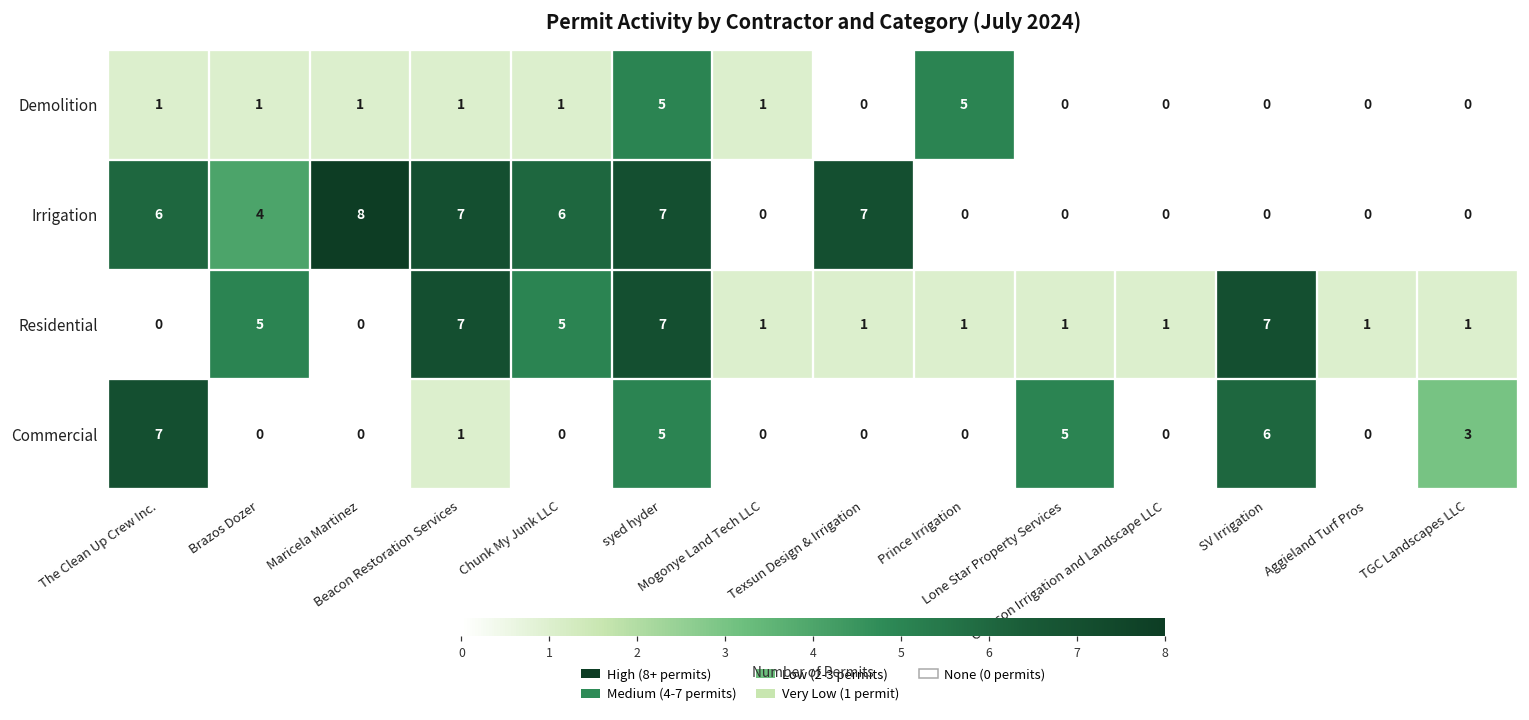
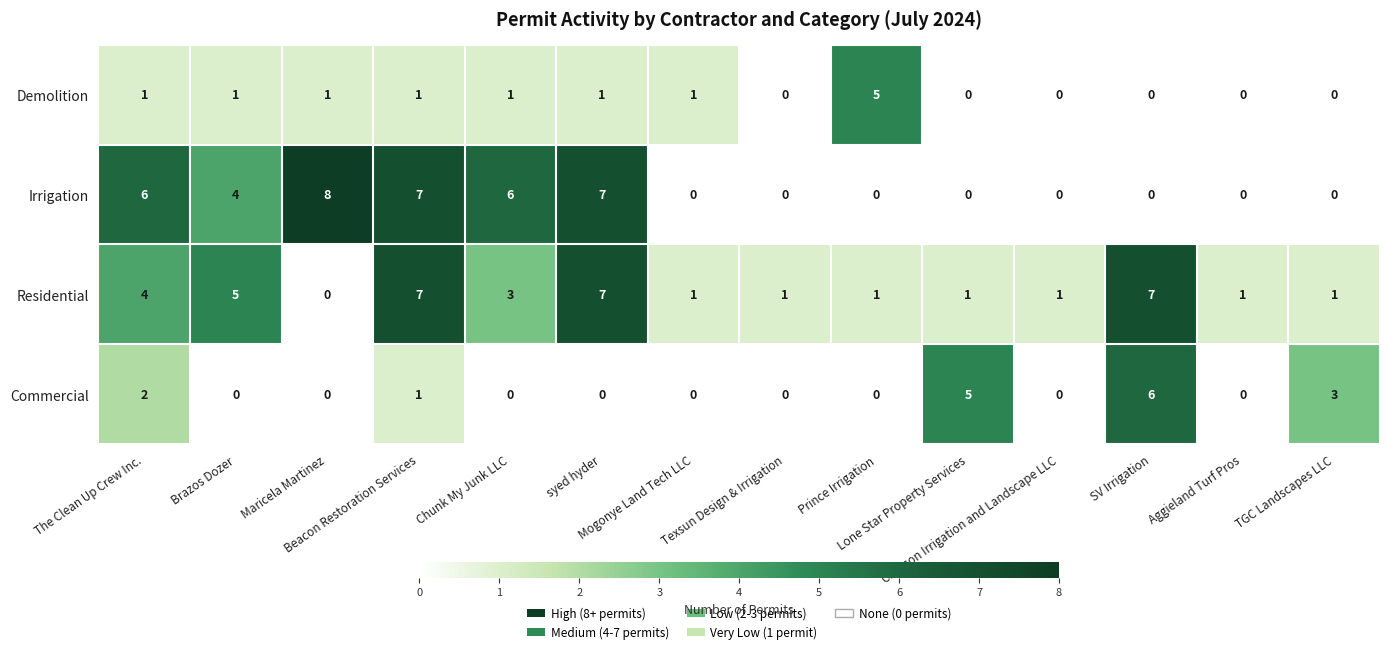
Demolition, syed hyder: 5 -> 1
Irrigation, Texsun Design & Irrigation: 7 -> 0
Residential, The Clean Up Crew Inc.: 0 -> 4
Residential, Chunk My Junk LLC: 5 -> 3
Commercial, The Clean Up Crew Inc.: 7 -> 2
Commercial, syed hyder: 5 -> 0
